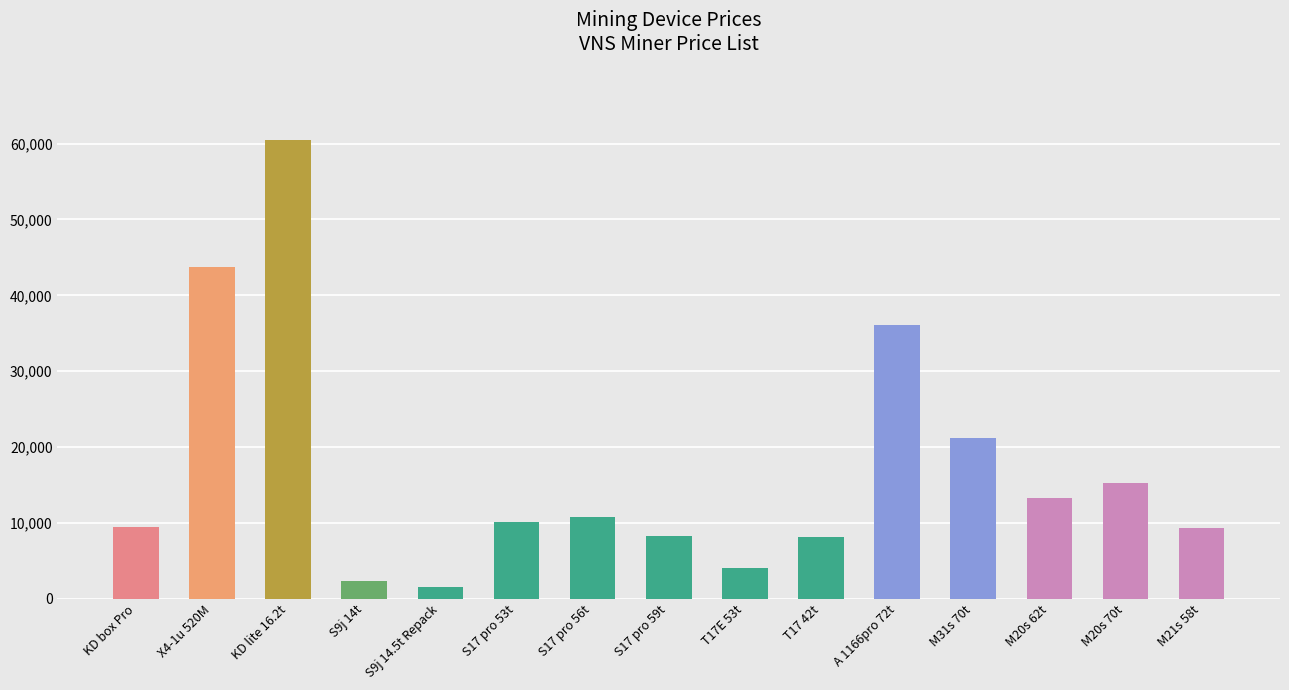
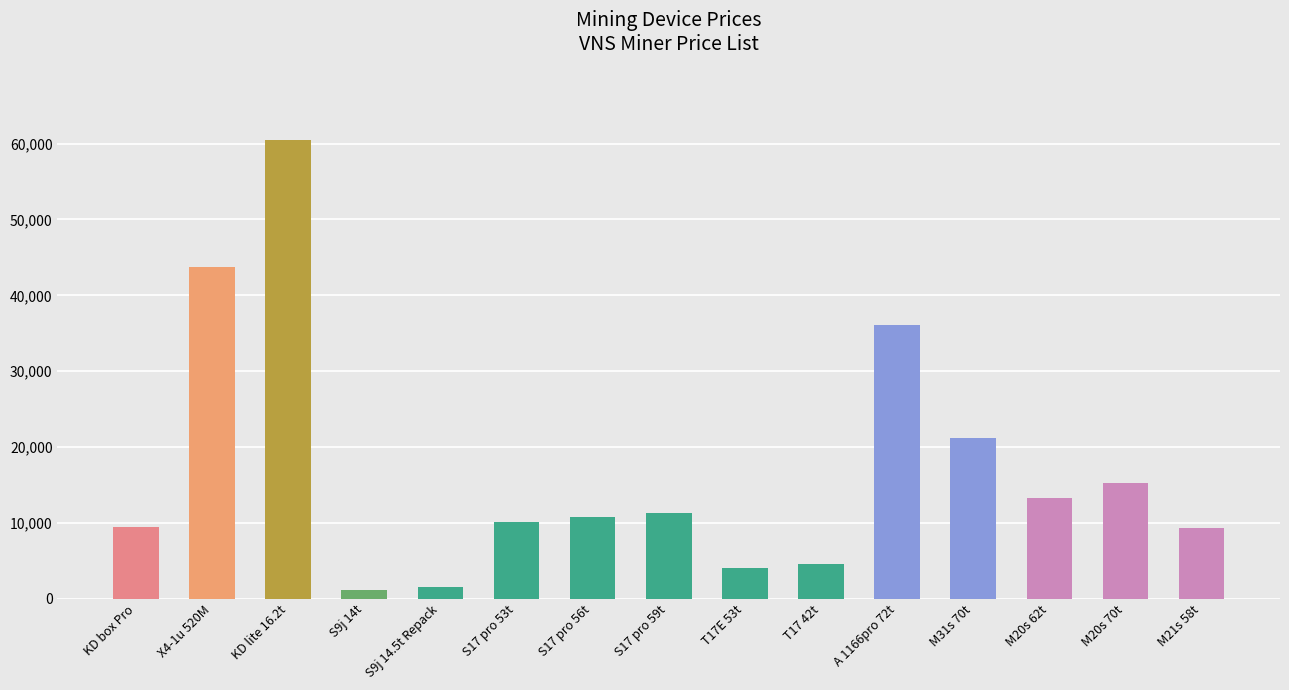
S9j 14t: 2,000 -> 1,000
S17 pro 59t: 8,000 -> 11,000
T17 42t: 8,000 -> 5,000
